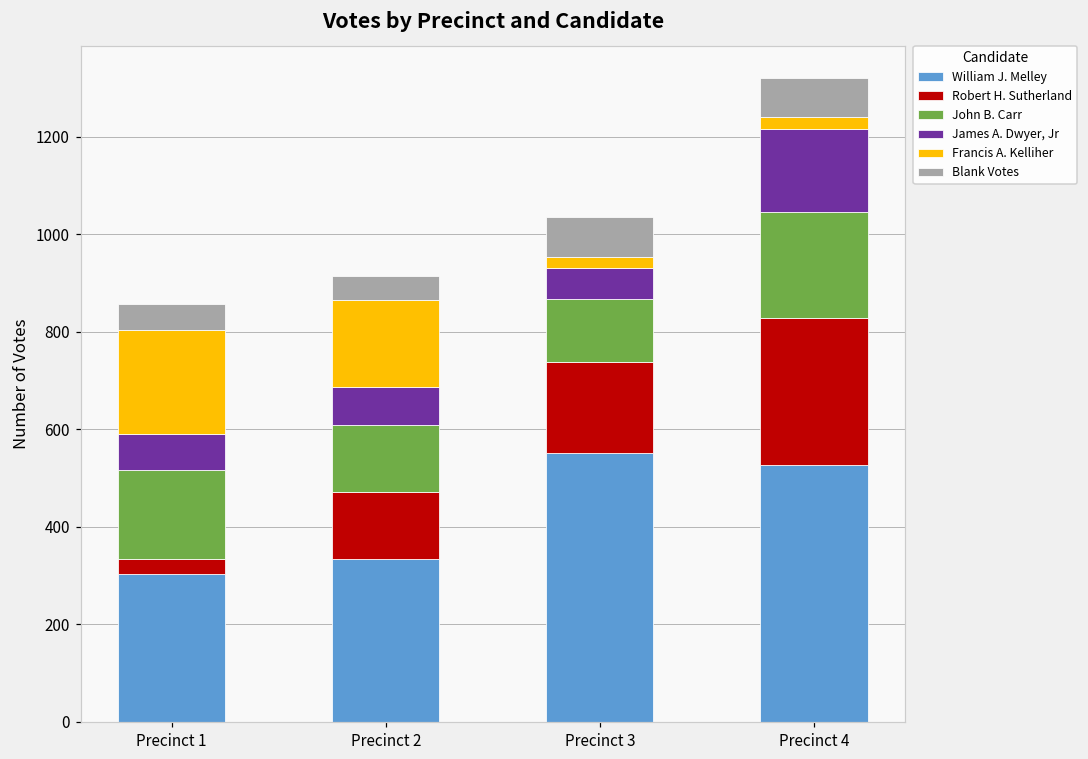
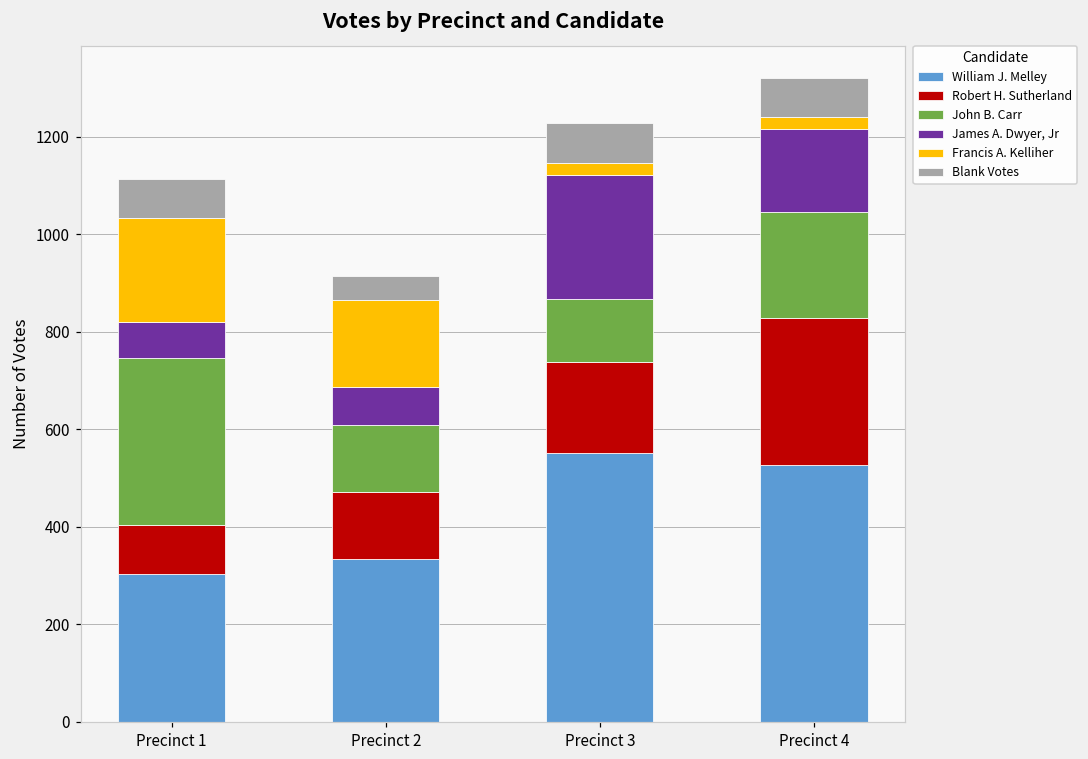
Robert H. Sutherland, Precinct 1: 30 -> 100
John B. Carr, Precinct 1: 180 -> 340
Blank Votes, Precinct 1: 50 -> 80
James A. Dwyer, Jr, Precinct 3: 60 -> 250
